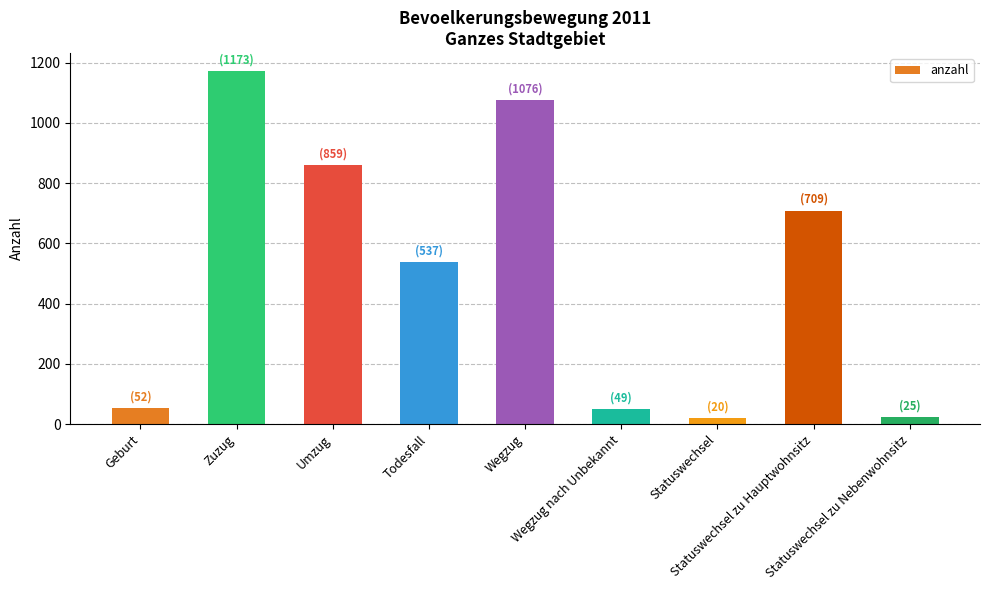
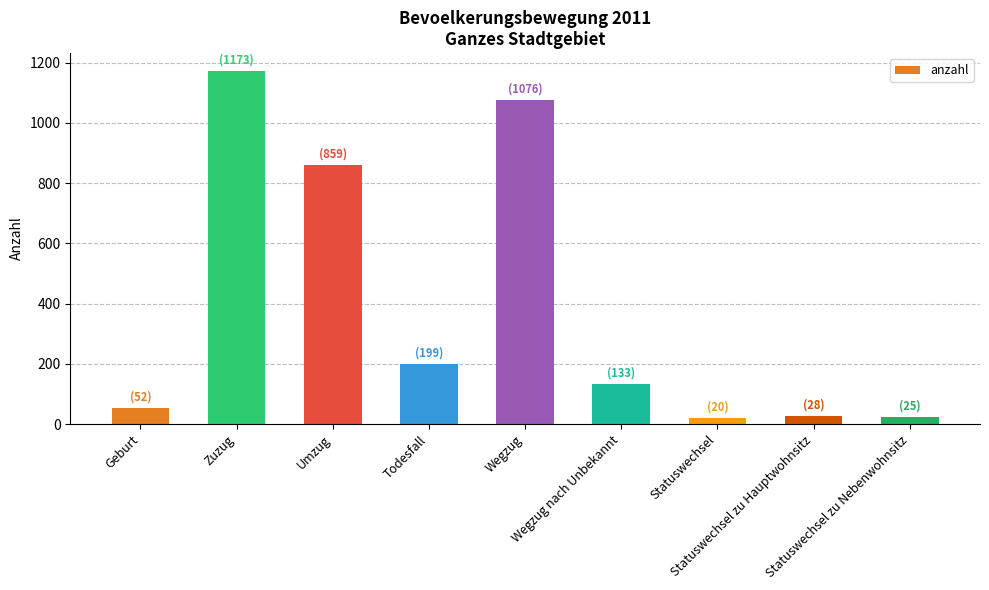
Todesfall: (537) -> (199)
Wegzug nach Unbekannt: (49) -> (133)
Statuswechsel zu Hauptwohnsitz: (709) -> (28)
